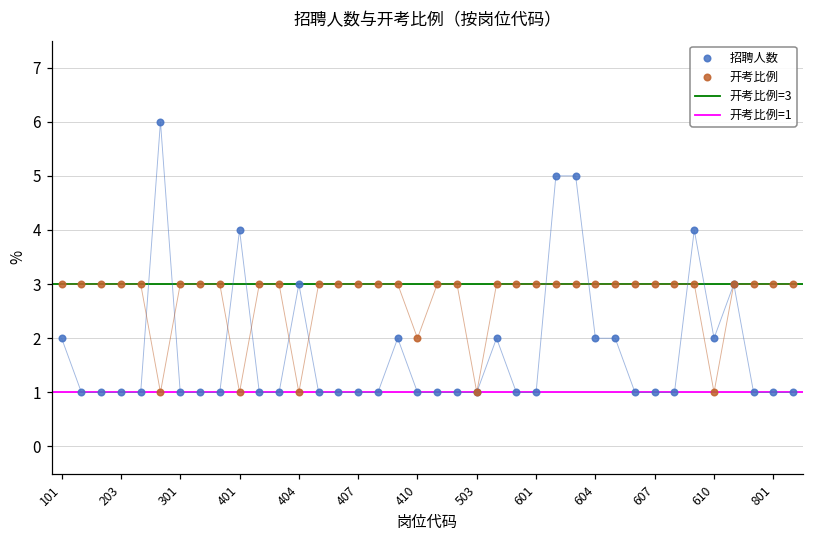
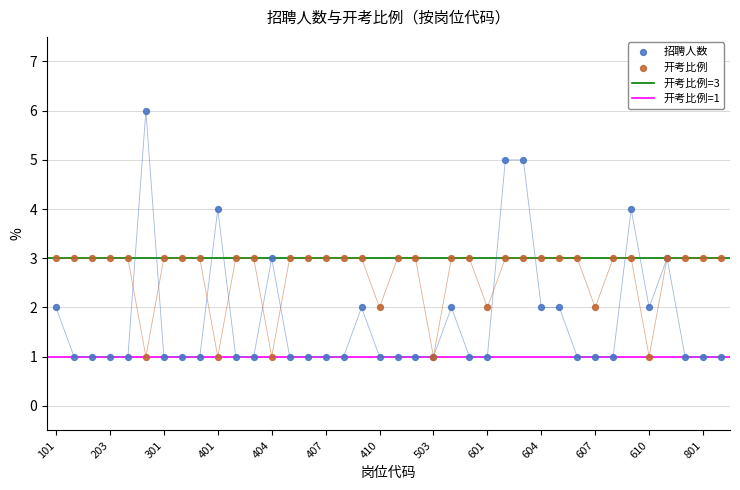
开考比例, 601: 3 -> 2
开考比例, 607: 3 -> 2
